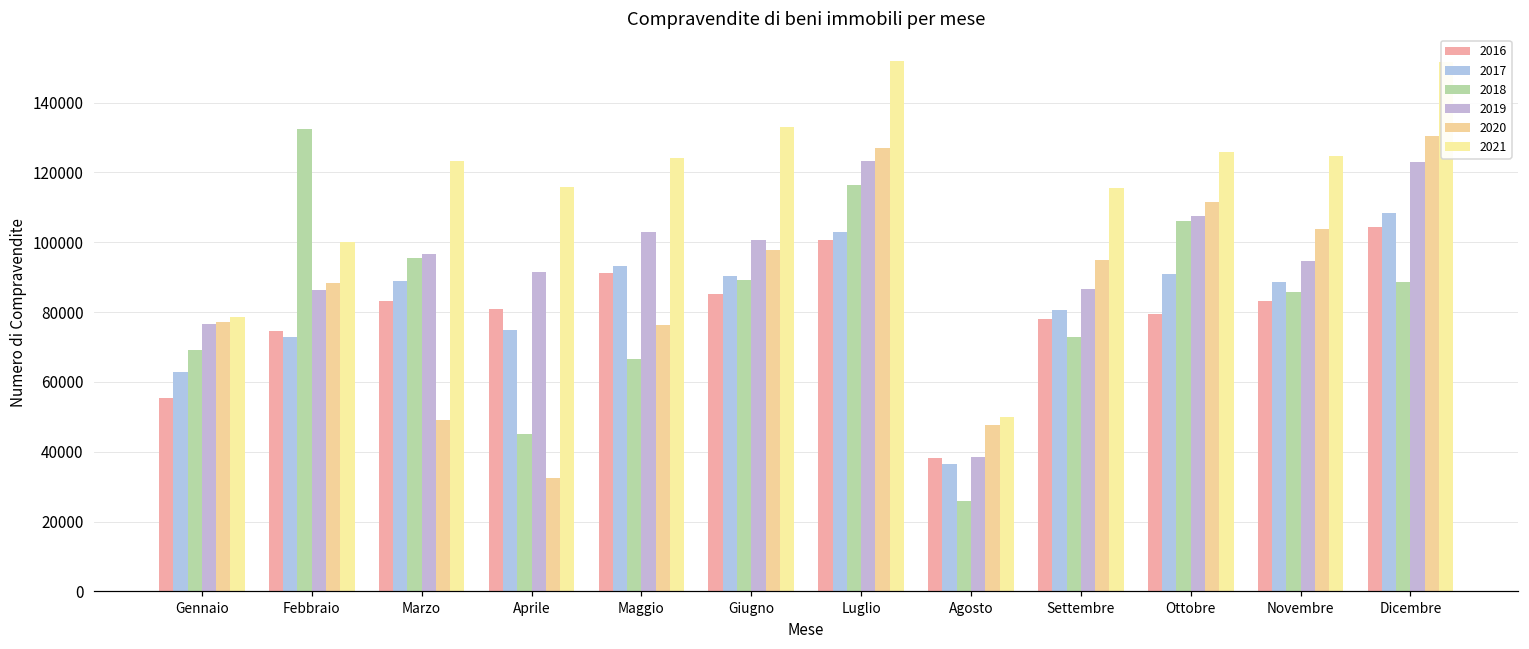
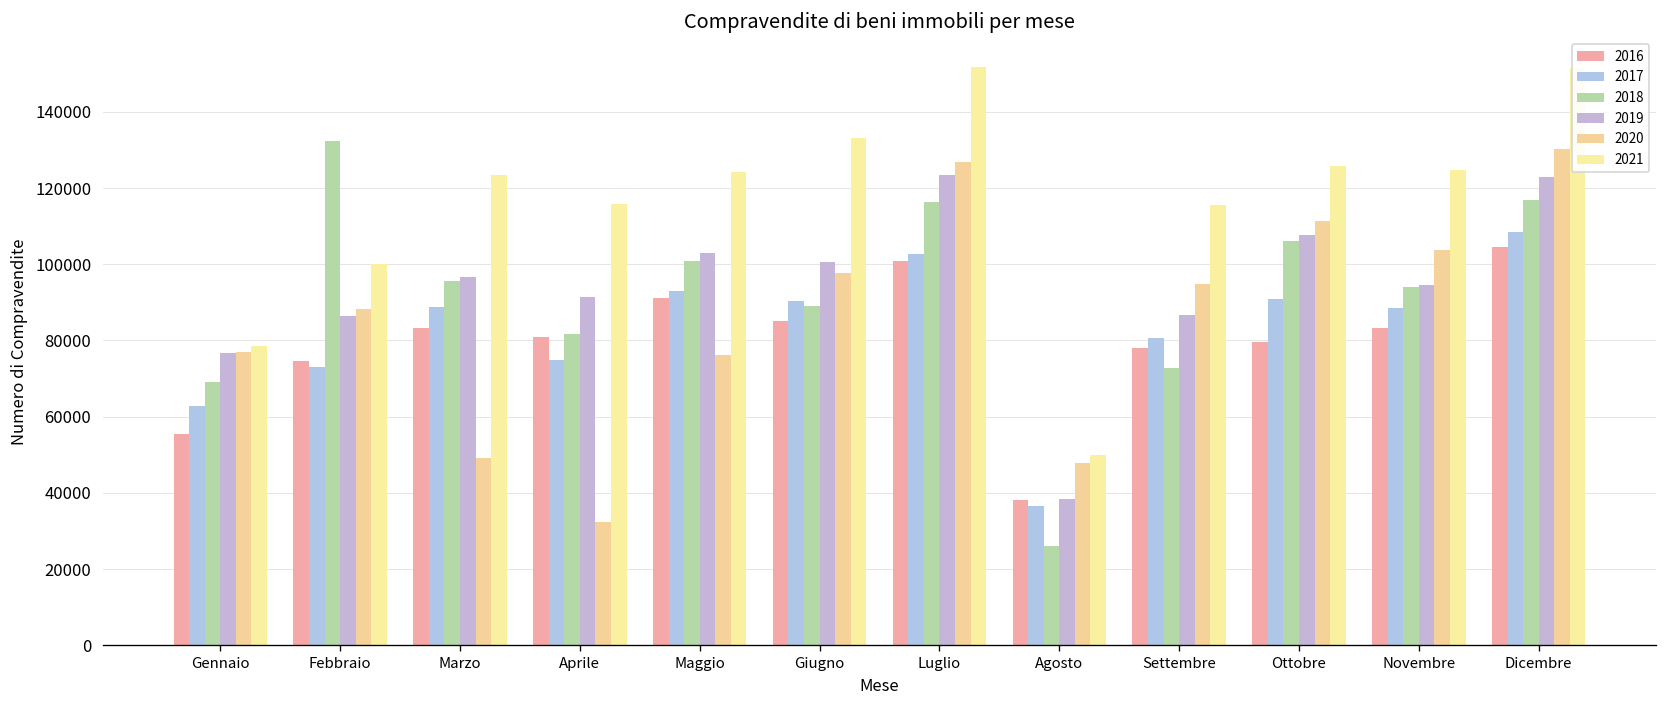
2018, Aprile: 45000 -> 82000
2018, Maggio: 67000 -> 101000
2018, Novembre: 86000 -> 94000
2018, Dicembre: 89000 -> 117000
